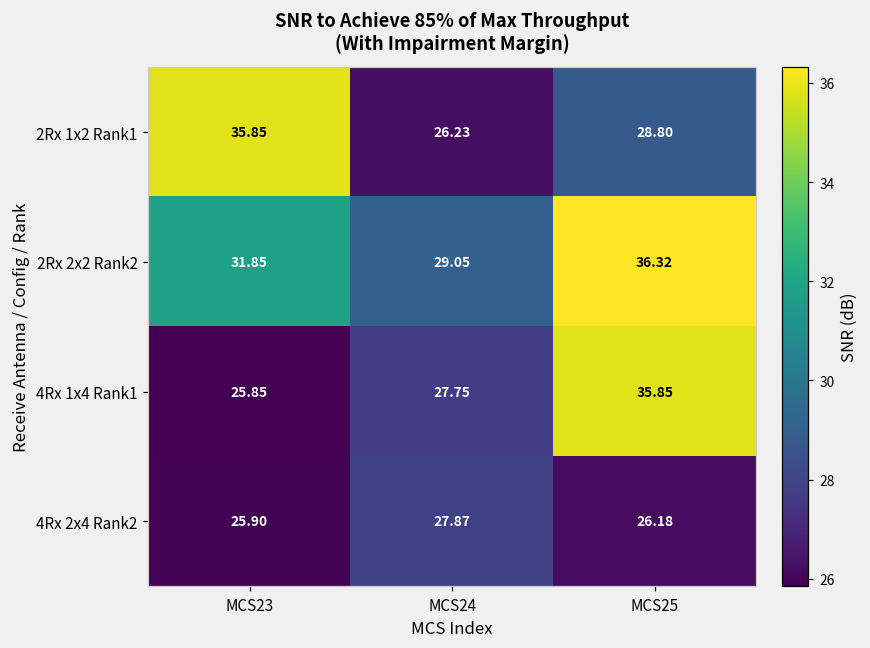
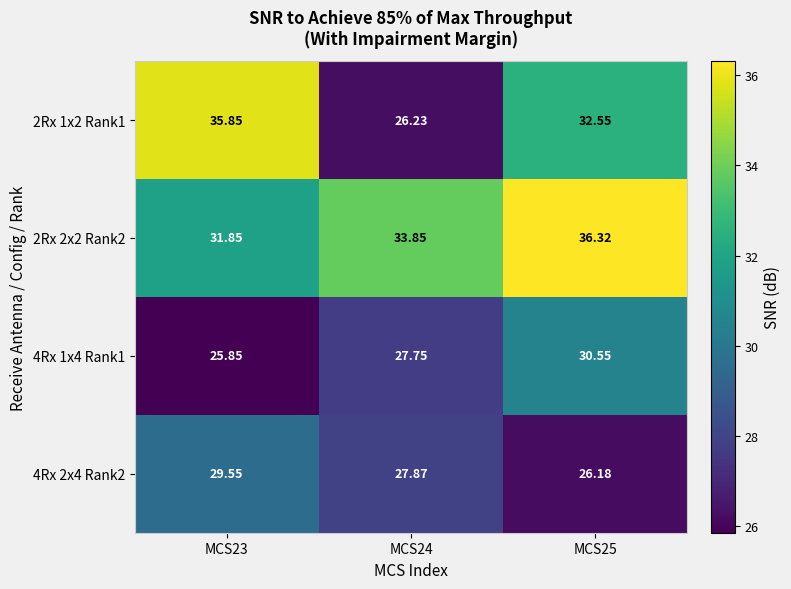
2Rx 1x2 Rank1, MCS25: 28.80 -> 32.55
2Rx 2x2 Rank2, MCS24: 29.05 -> 33.85
4Rx 1x4 Rank1, MCS25: 35.85 -> 30.55
4Rx 2x4 Rank2, MCS23: 25.90 -> 29.55
